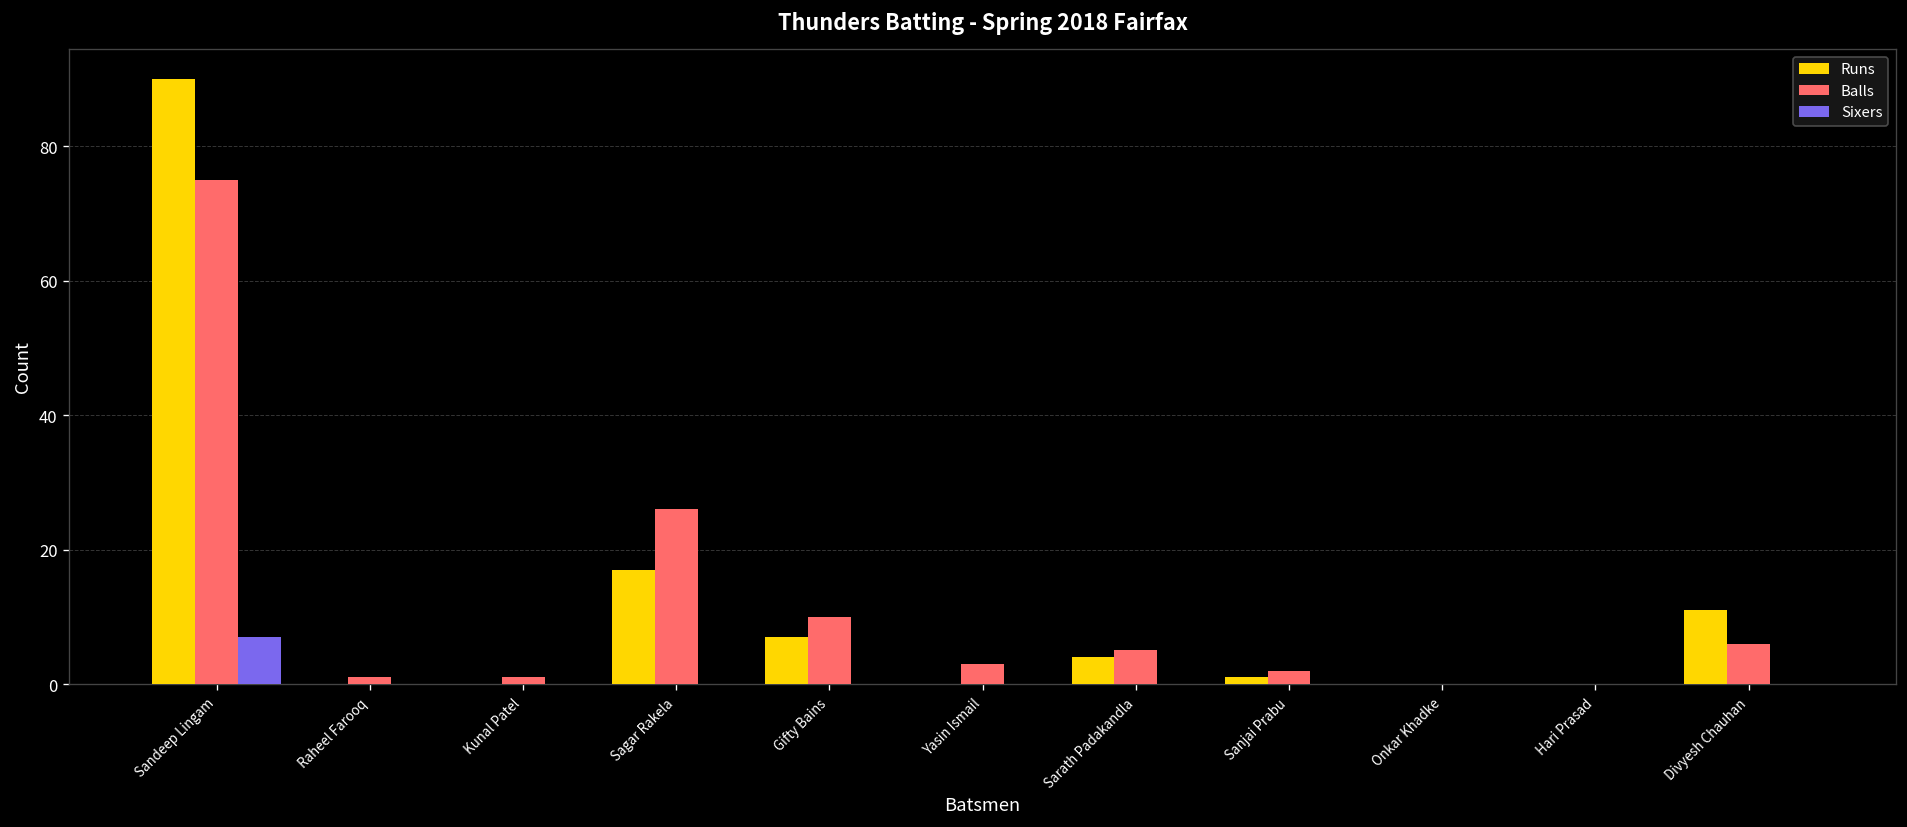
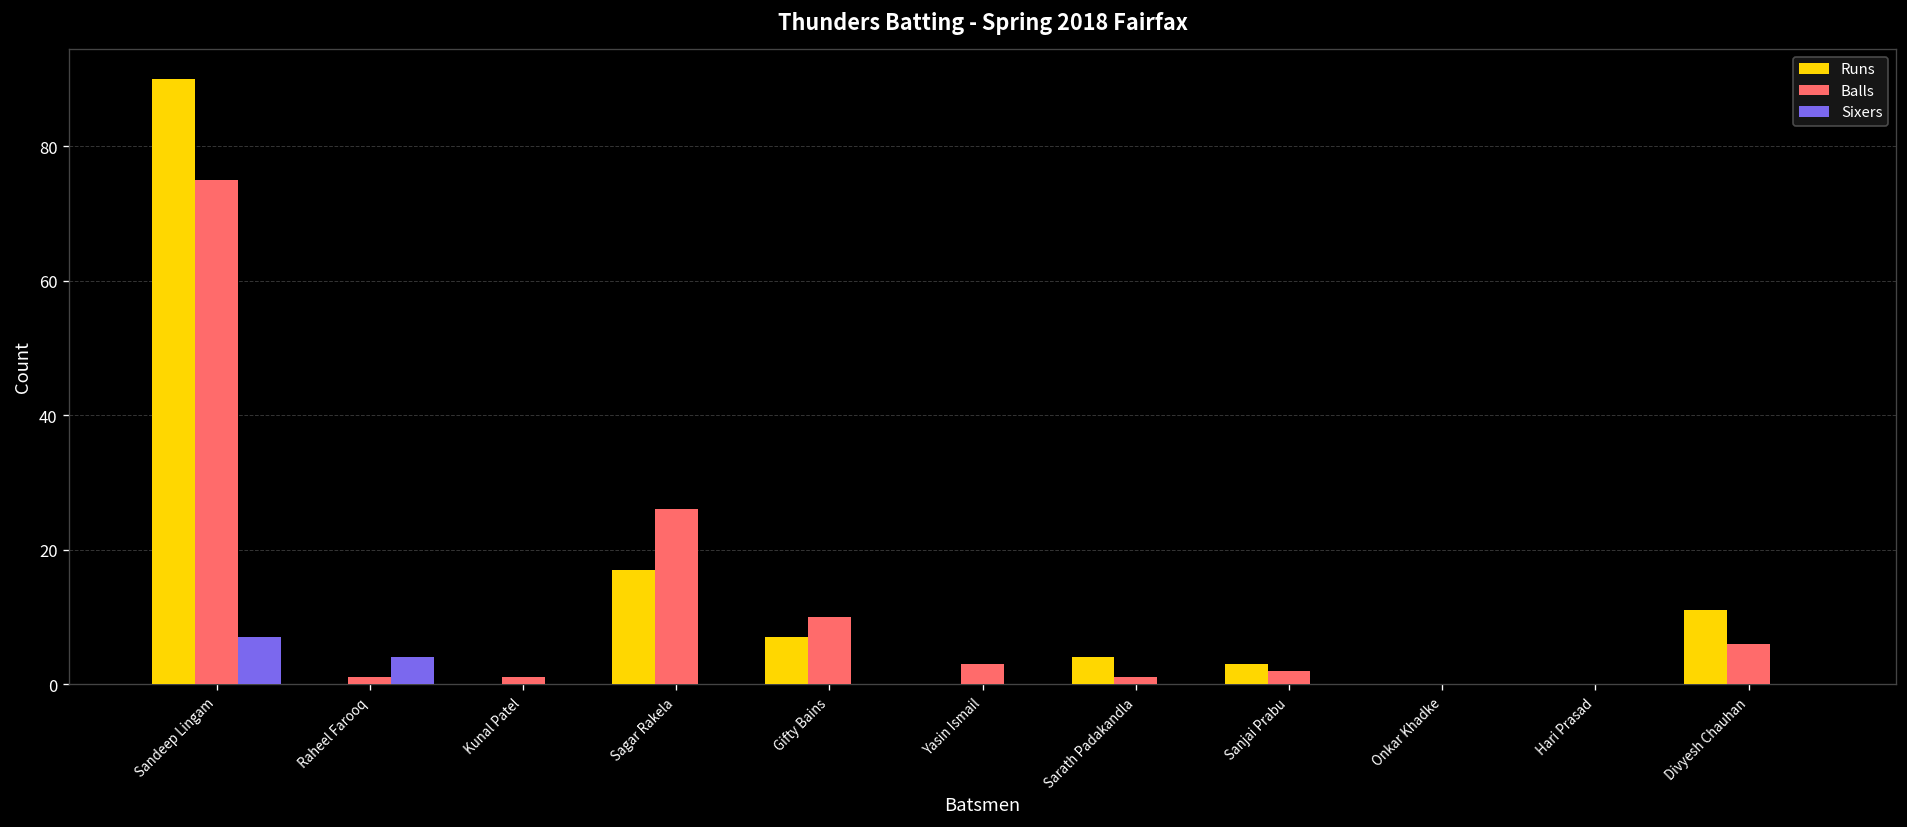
Sixers, Raheel Farooq: 0 -> 4
Balls, Sarath Padakandla: 5 -> 1
Runs, Sanjai Prabu: 1 -> 3
